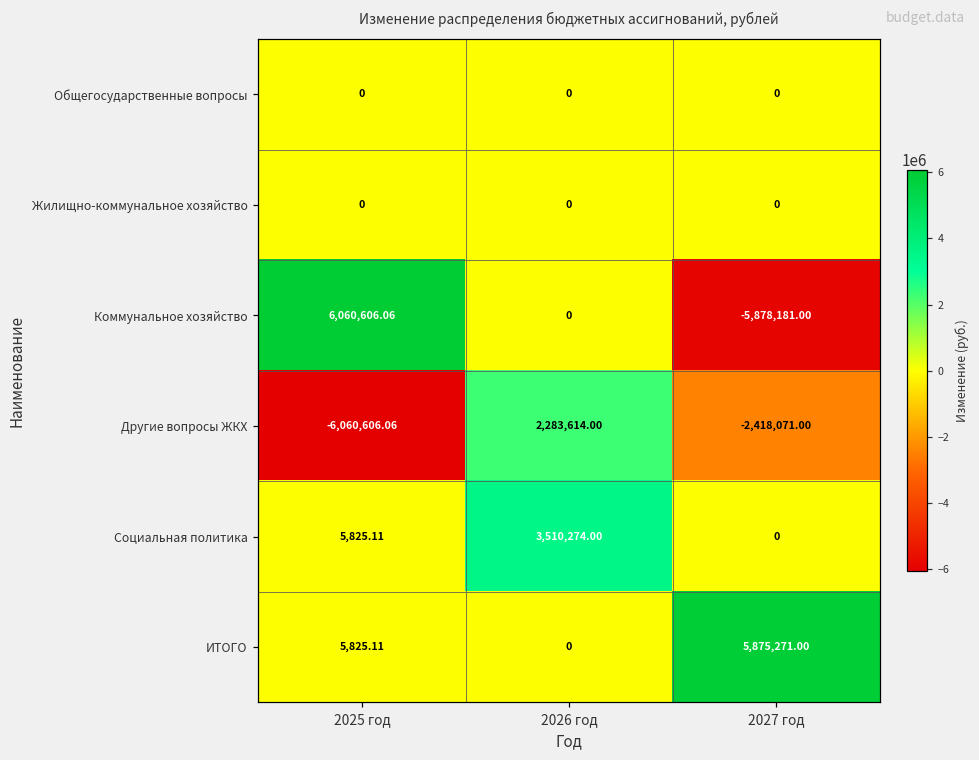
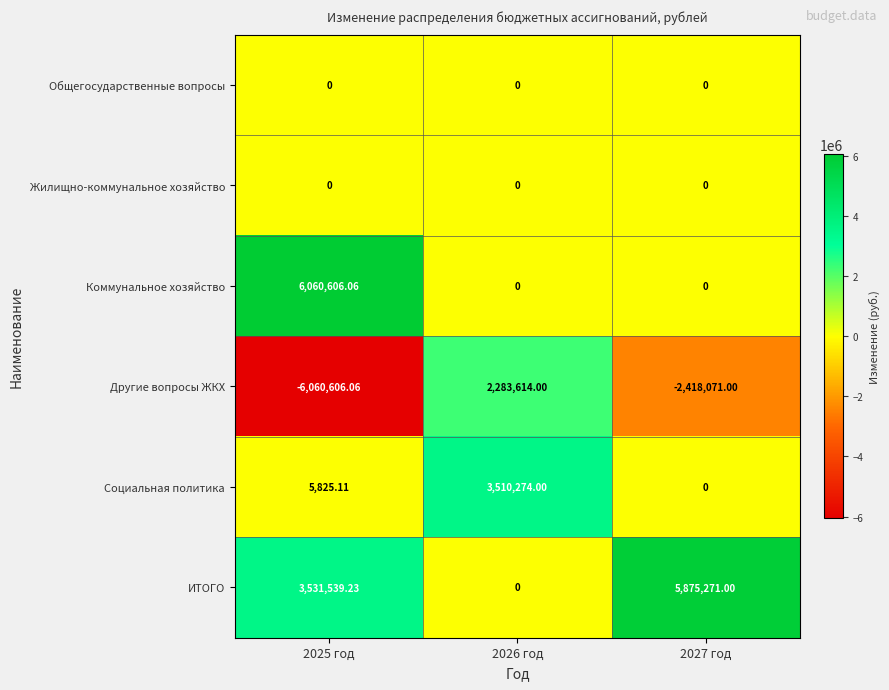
Коммунальное хозяйство, 2027 год: -5,878,181.00 -> 0
ИТОГО, 2025 год: 5,825.11 -> 3,531,539.23
